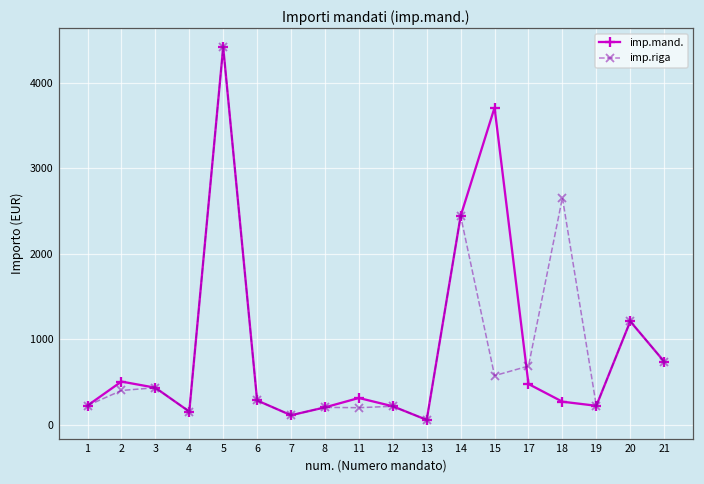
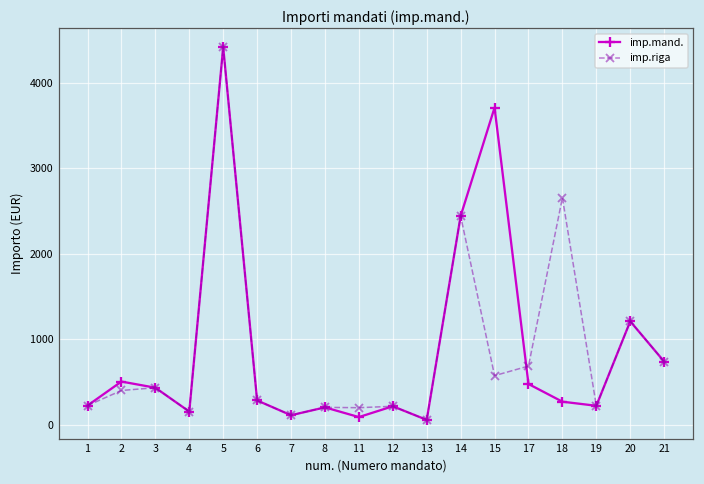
imp.mand., 11: 300 -> 100
